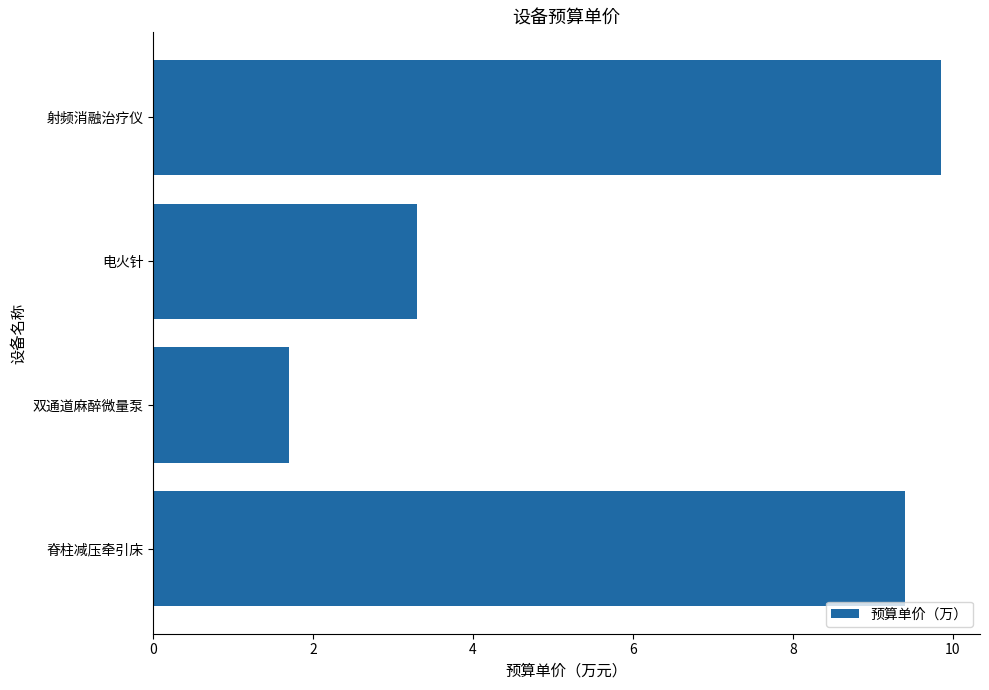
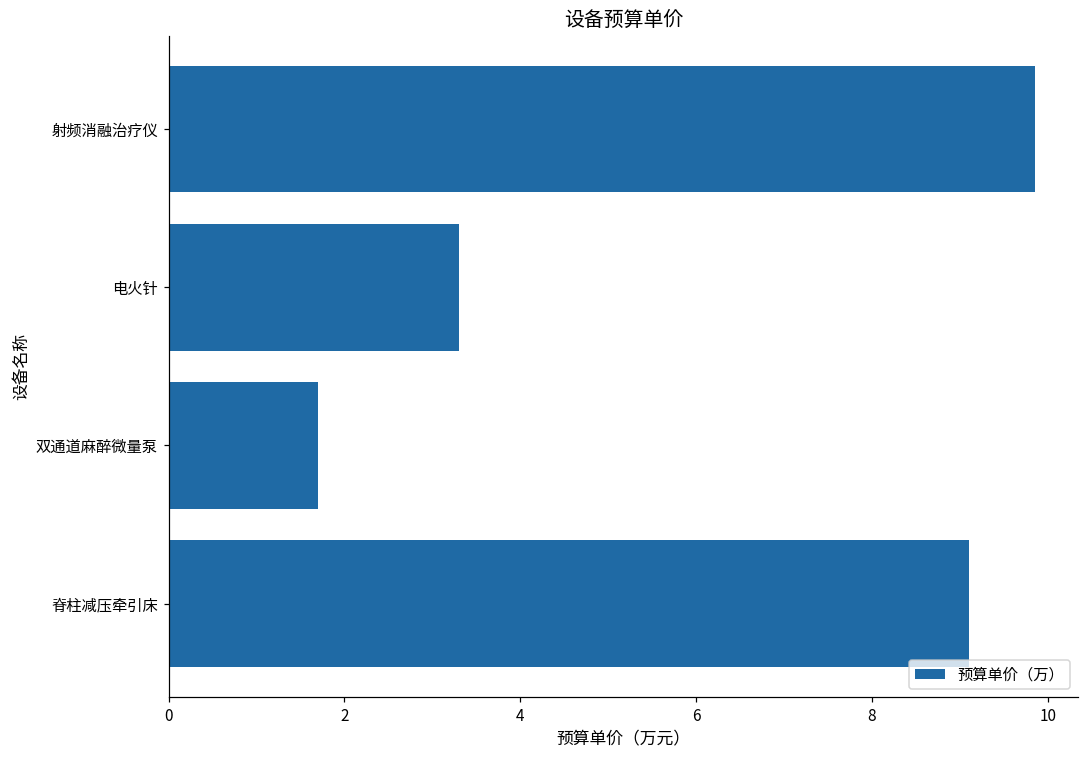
脊柱减压牵引床: 9.4 -> 9.1
